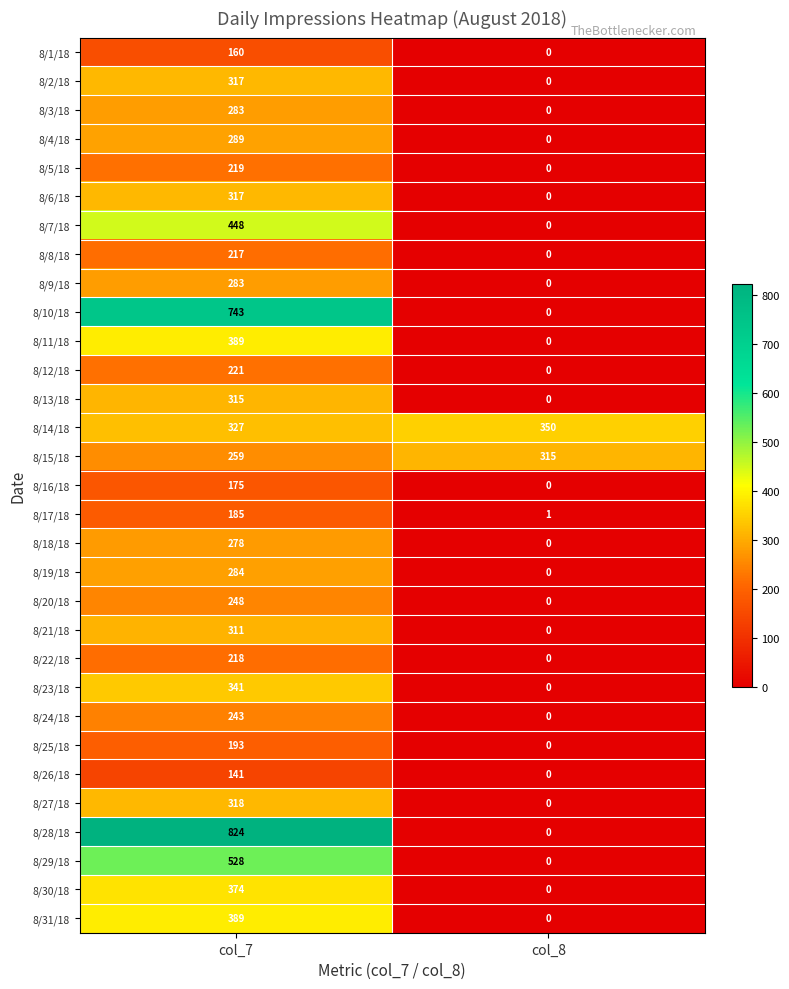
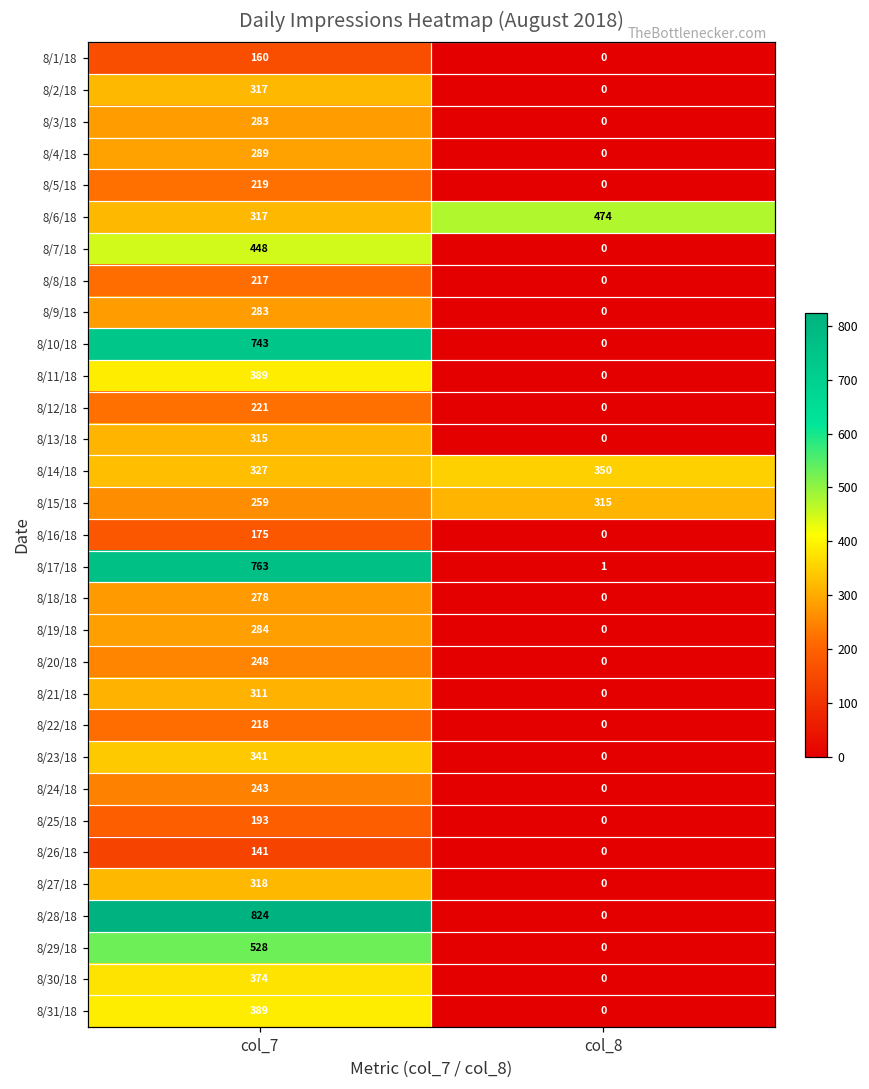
8/6/18, col_8: 0 -> 474
8/17/18, col_7: 185 -> 763
